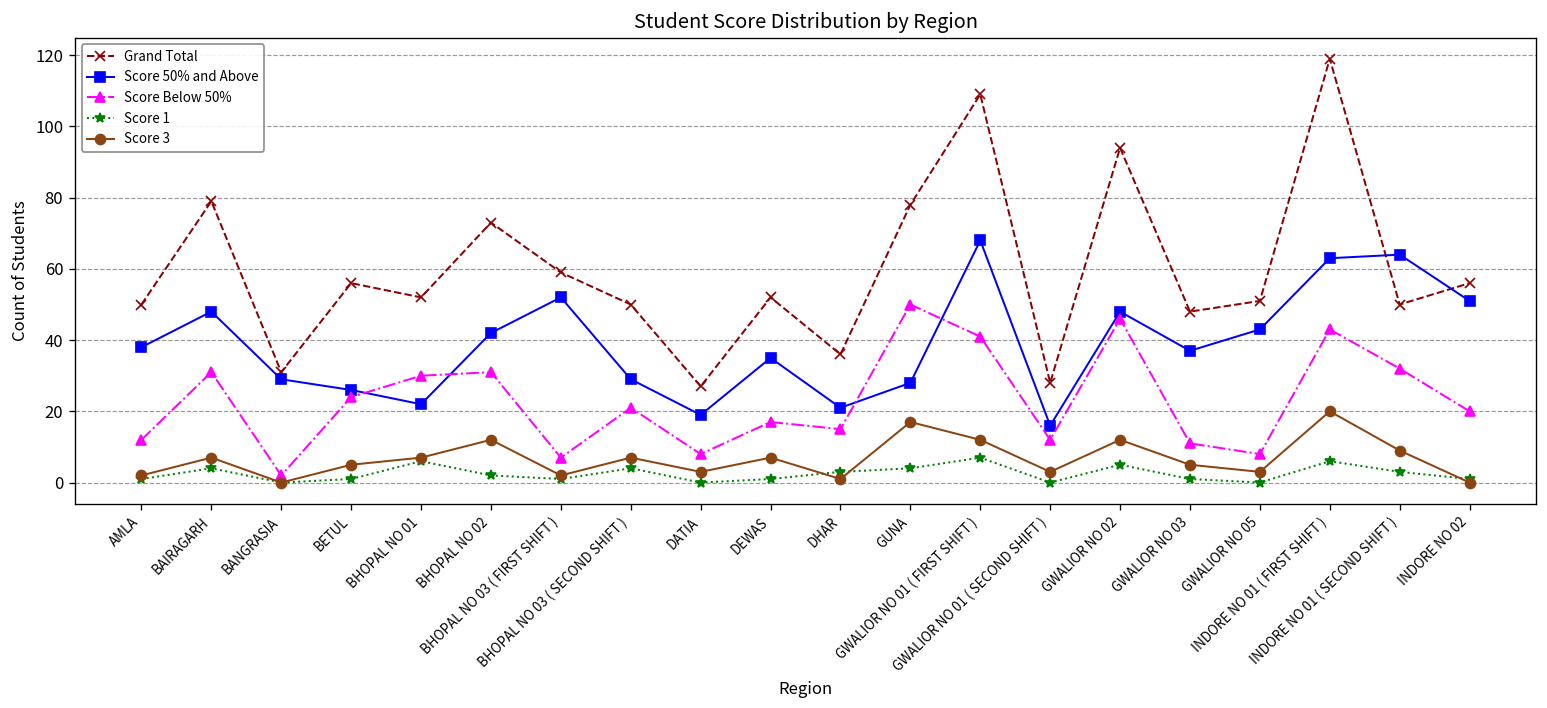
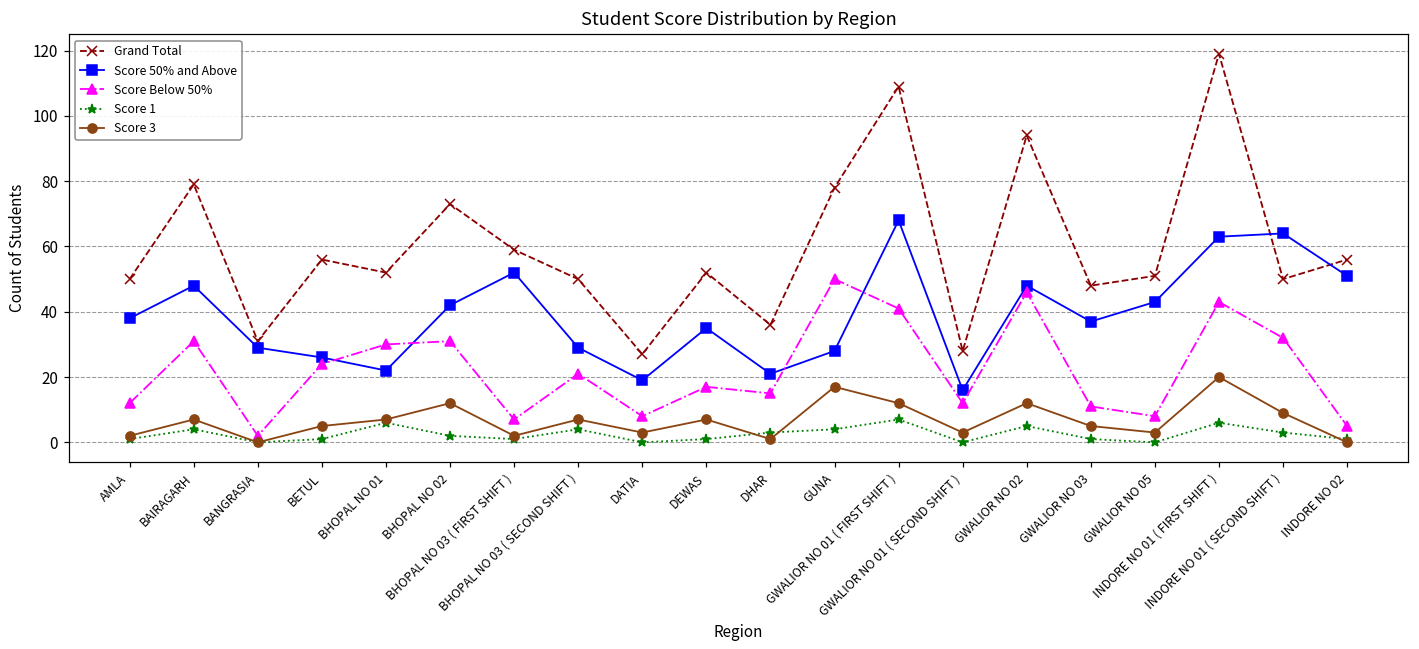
Score Below 50%, INDORE NO 02: 20 -> 5
